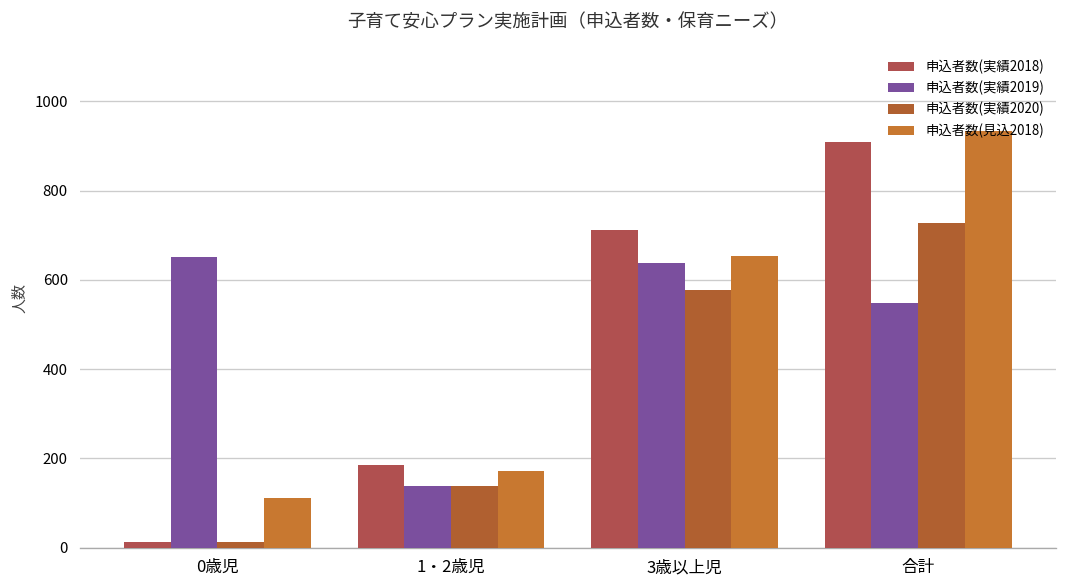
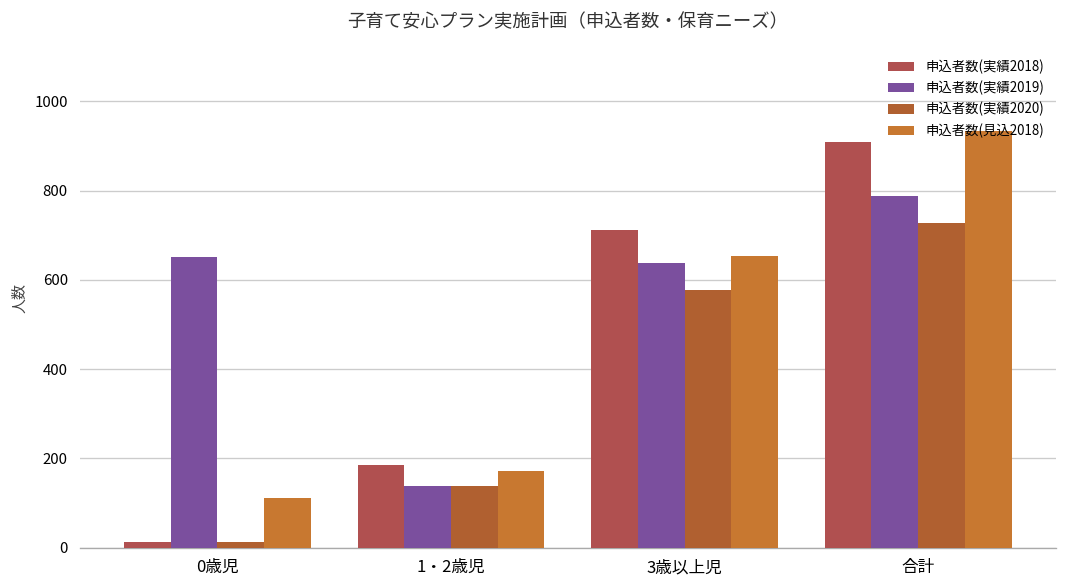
申込者数(実績2019), 合計: 550 -> 790
